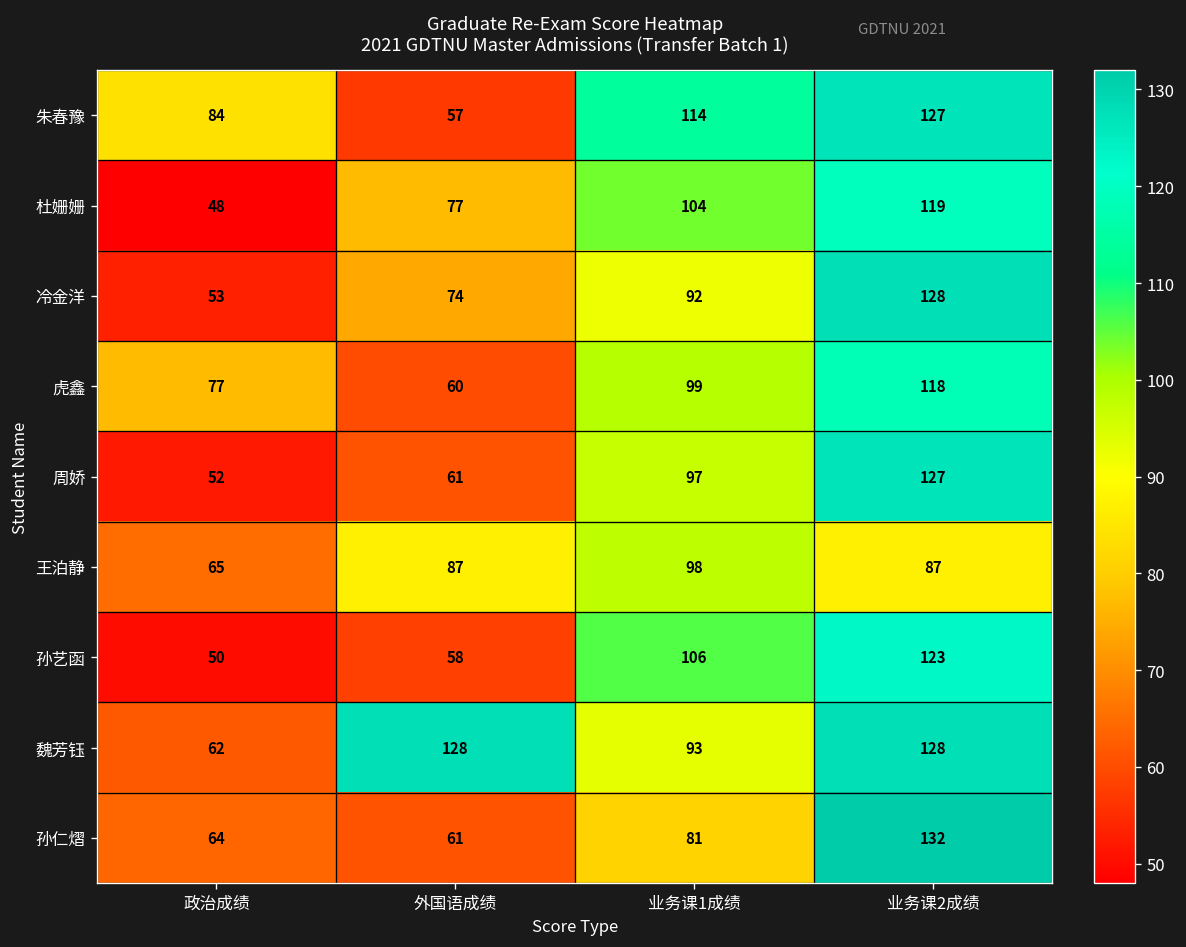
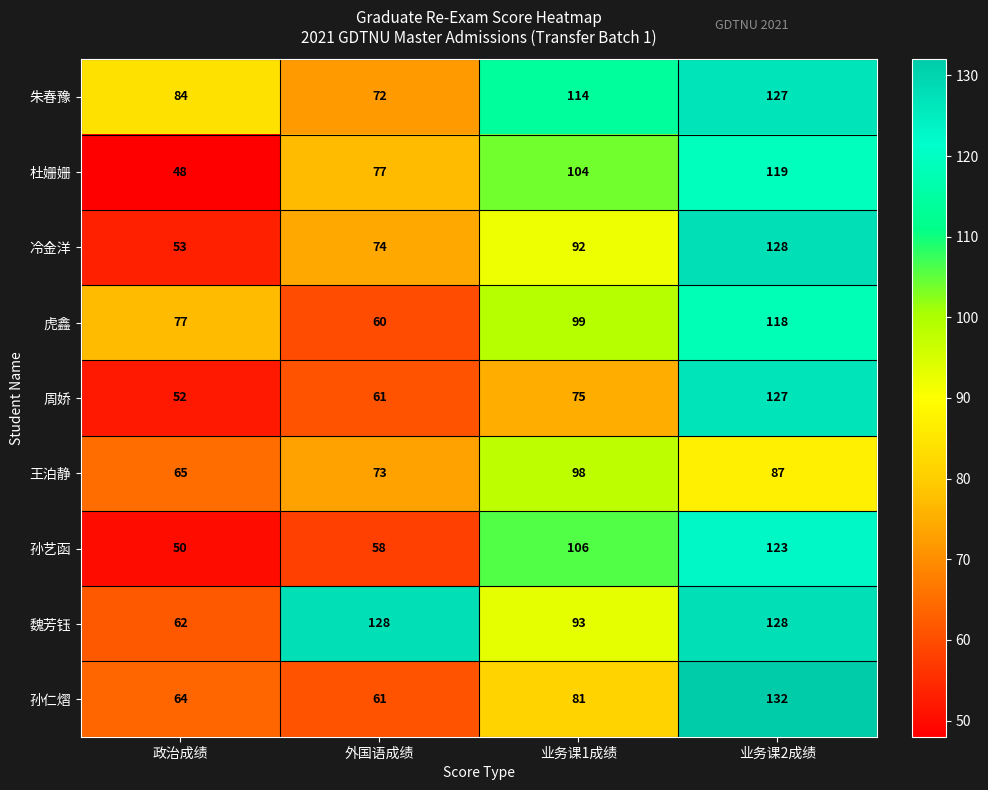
朱春豫, 外国语成绩: 57 -> 72
周娇, 业务课1成绩: 97 -> 75
王泊静, 外国语成绩: 87 -> 73
